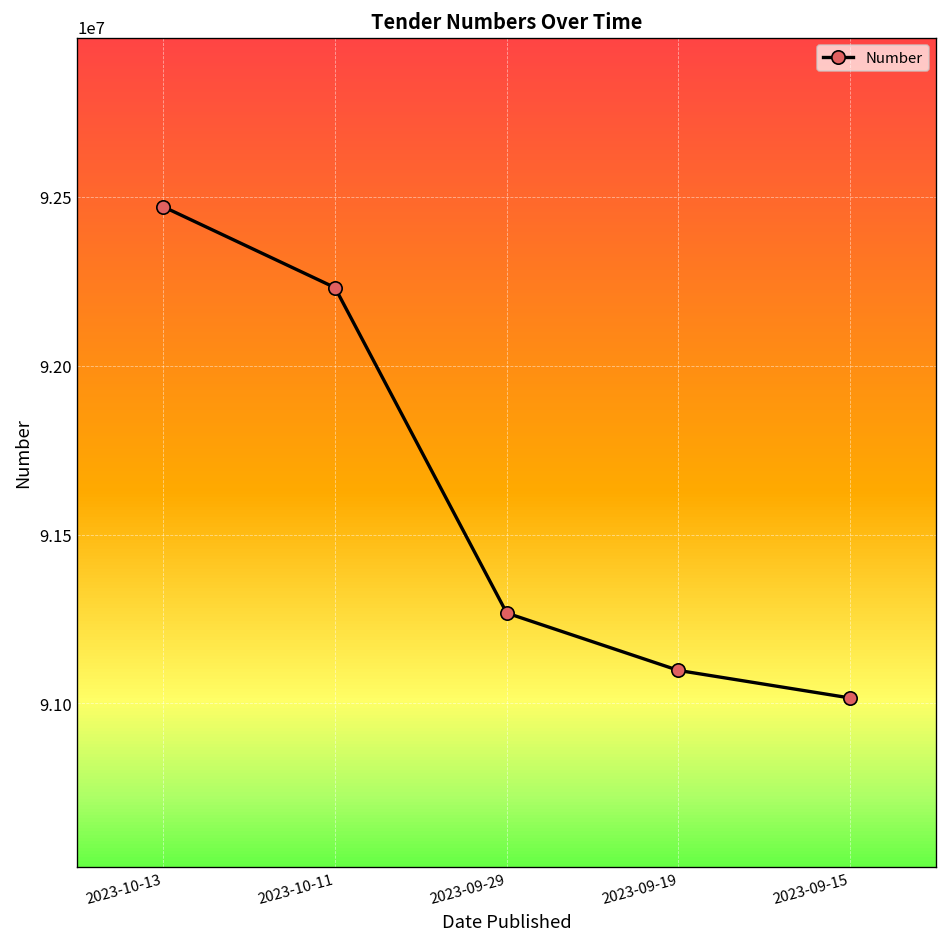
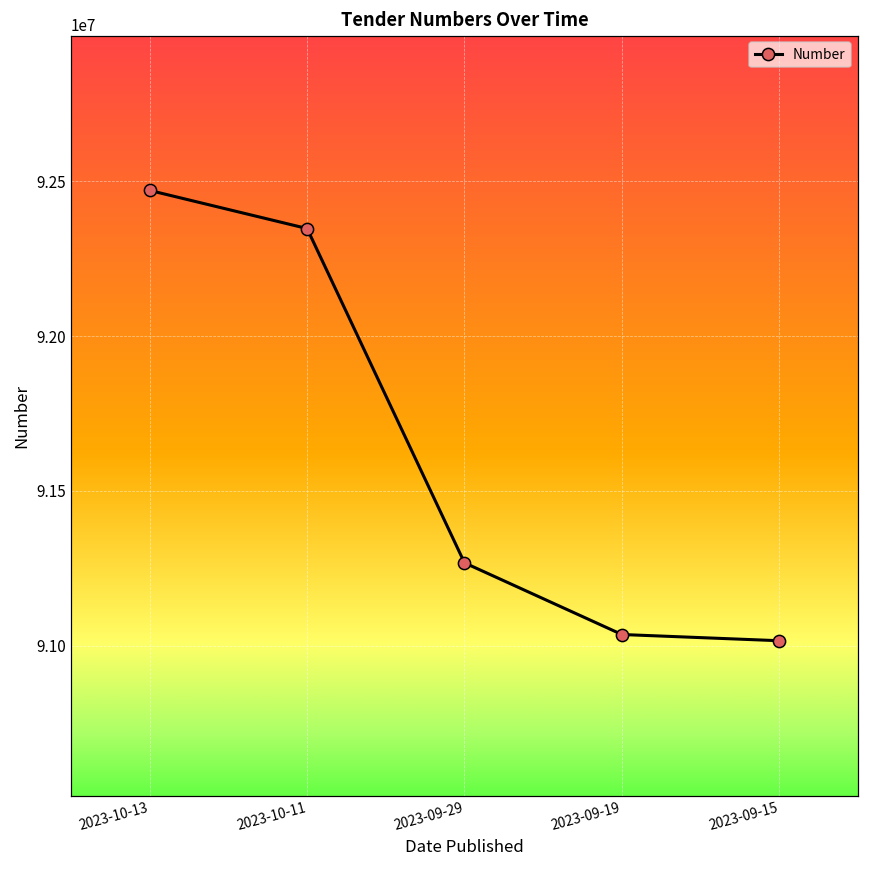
2023-10-11: 92230000 -> 92350000
2023-09-19: 91100000 -> 91040000
